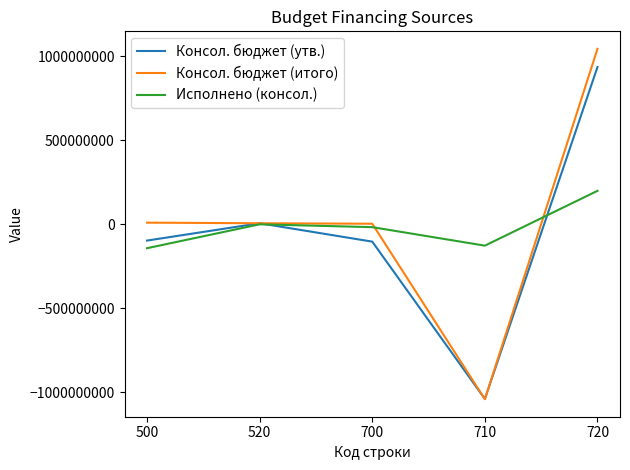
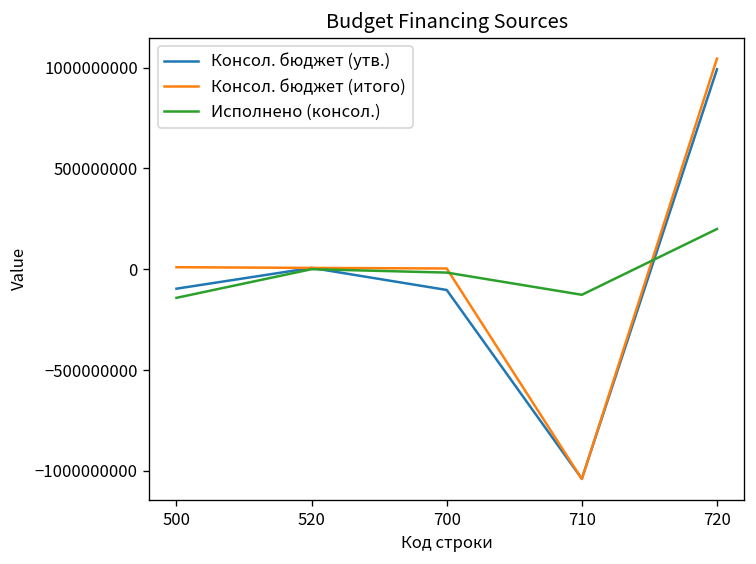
Консол. бюджет (утв.), 720: 940000000 -> 990000000
